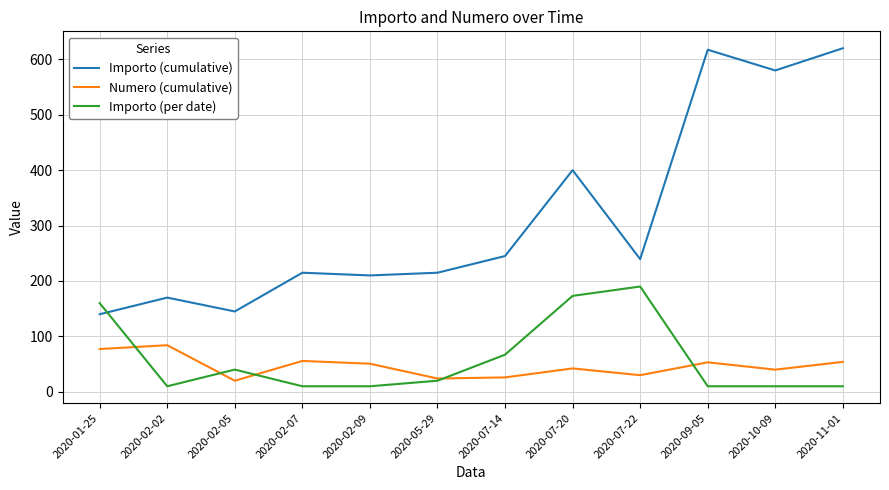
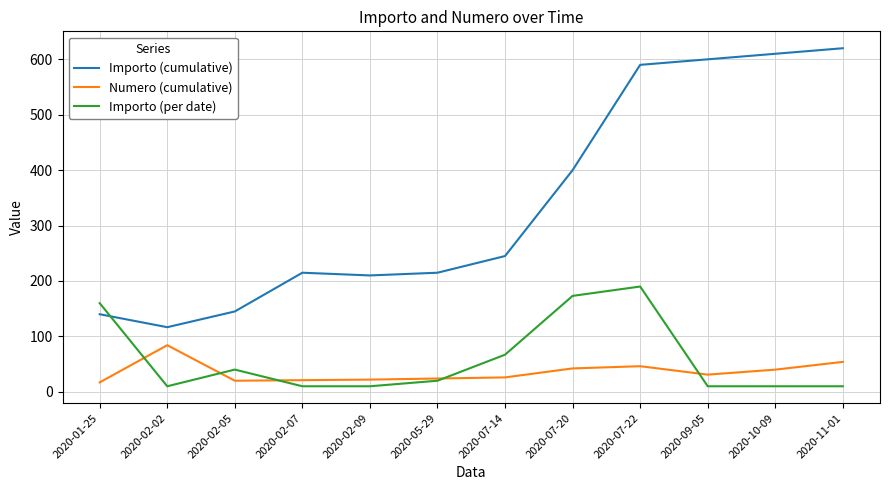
Numero (cumulative), 2020-01-25: 80 -> 20
Importo (cumulative), 2020-02-02: 170 -> 120
Numero (cumulative), 2020-02-07: 60 -> 20
Numero (cumulative), 2020-02-09: 50 -> 20
Importo (cumulative), 2020-07-22: 240 -> 590
Numero (cumulative), 2020-07-22: 30 -> 50
Importo (cumulative), 2020-09-05: 620 -> 600
Numero (cumulative), 2020-09-05: 50 -> 30
Importo (cumulative), 2020-10-09: 580 -> 610
